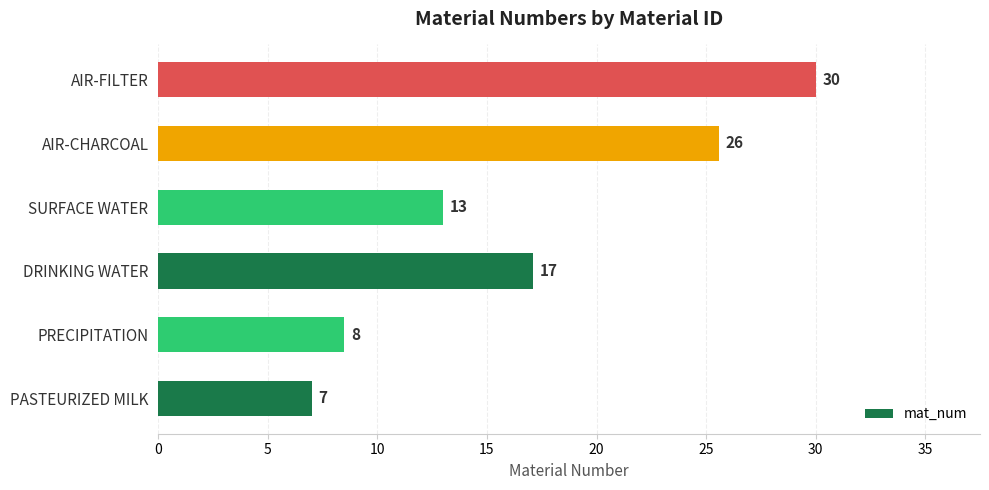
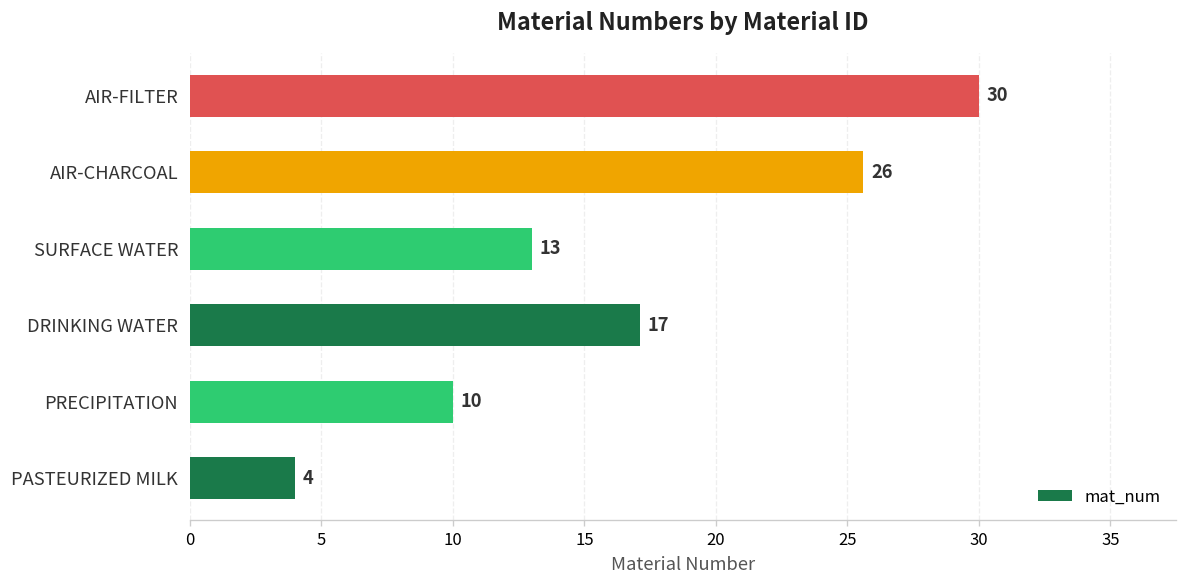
PRECIPITATION: 8 -> 10
PASTEURIZED MILK: 7 -> 4
